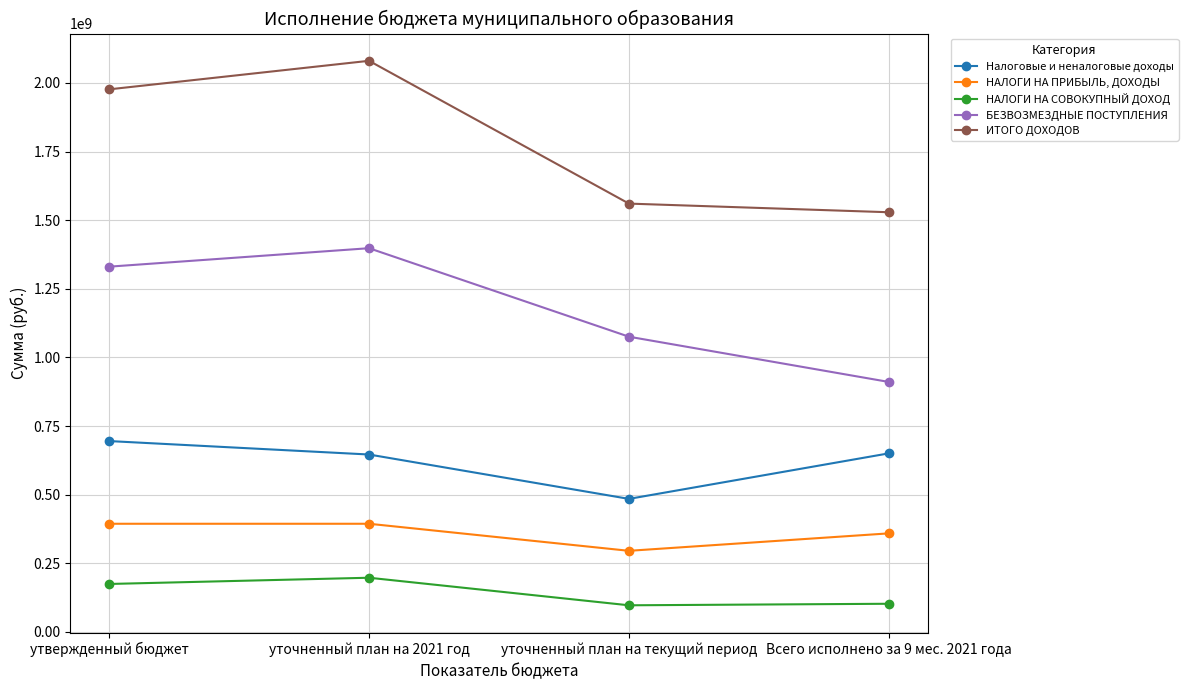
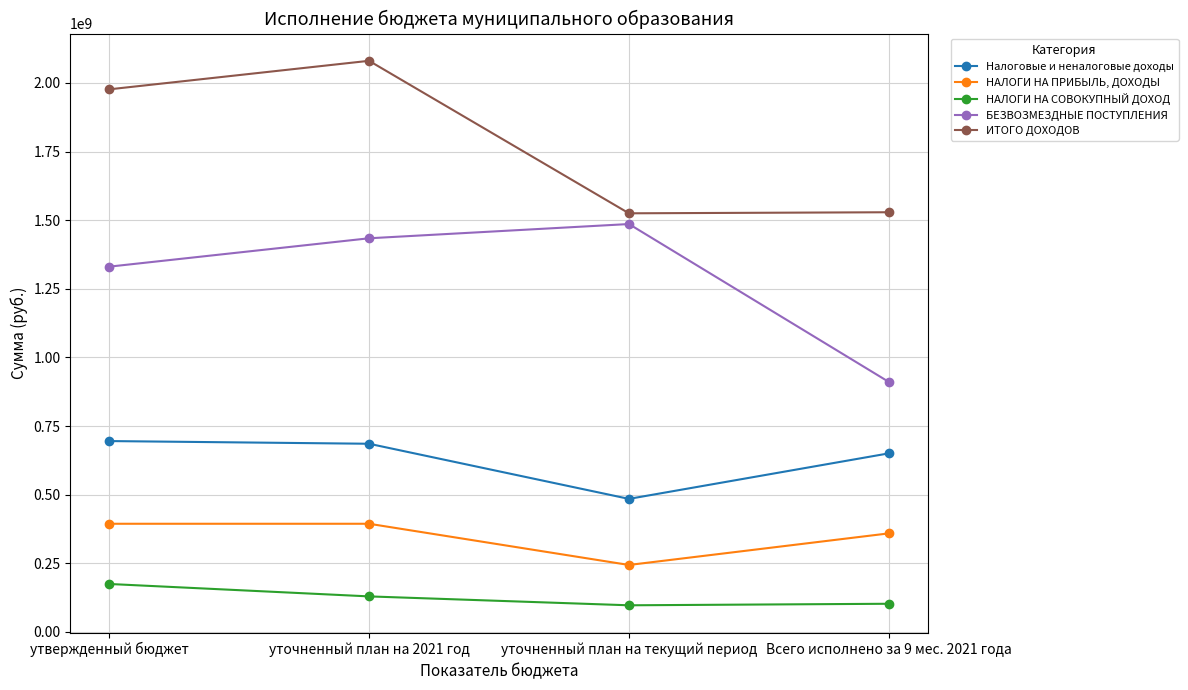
Налоговые и неналоговые доходы, уточненный план на 2021 год: 650000000 -> 690000000
НАЛОГИ НА СОВОКУПНЫЙ ДОХОД, уточненный план на 2021 год: 200000000 -> 130000000
БЕЗВОЗМЕЗДНЫЕ ПОСТУПЛЕНИЯ, уточненный план на 2021 год: 1400000000 -> 1430000000
НАЛОГИ НА ПРИБЫЛЬ, ДОХОДЫ, уточненный план на текущий период: 300000000 -> 240000000
БЕЗВОЗМЕЗДНЫЕ ПОСТУПЛЕНИЯ, уточненный план на текущий период: 1080000000 -> 1490000000
ИТОГО ДОХОДОВ, уточненный план на текущий период: 1560000000 -> 1530000000
